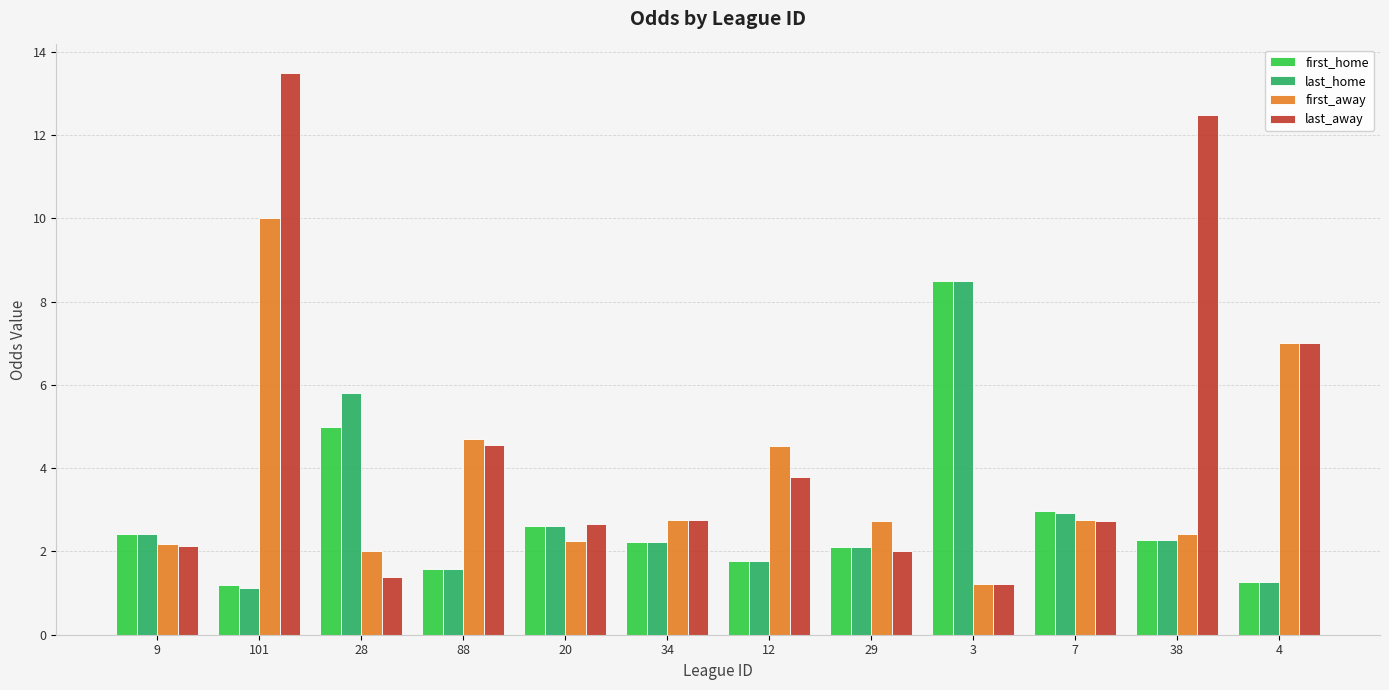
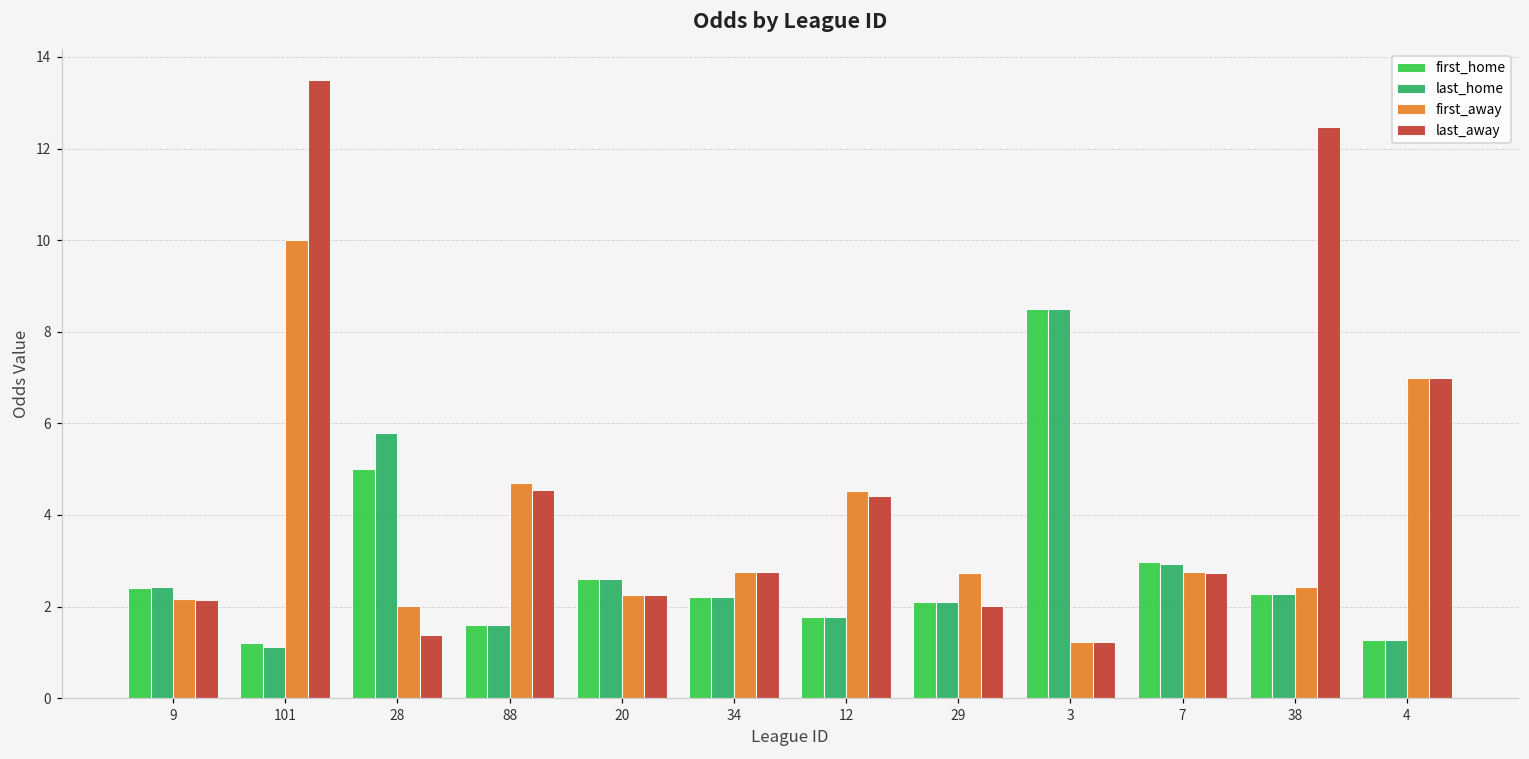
last_away, 20: 2.7 -> 2.3
last_away, 12: 3.8 -> 4.4
